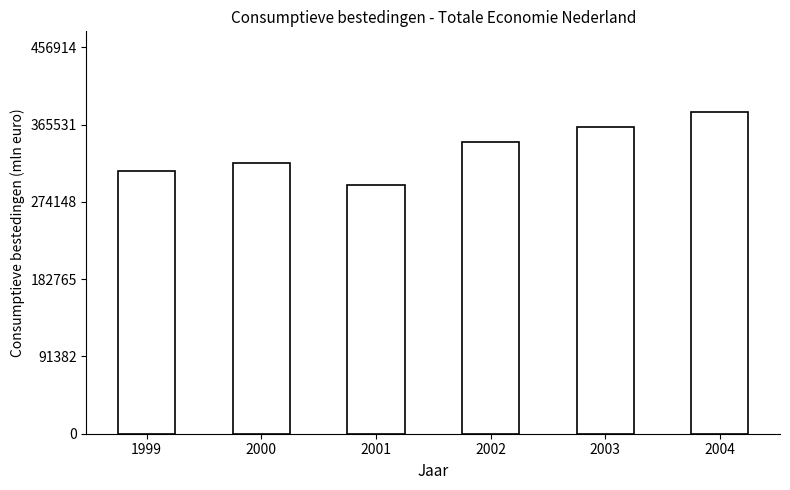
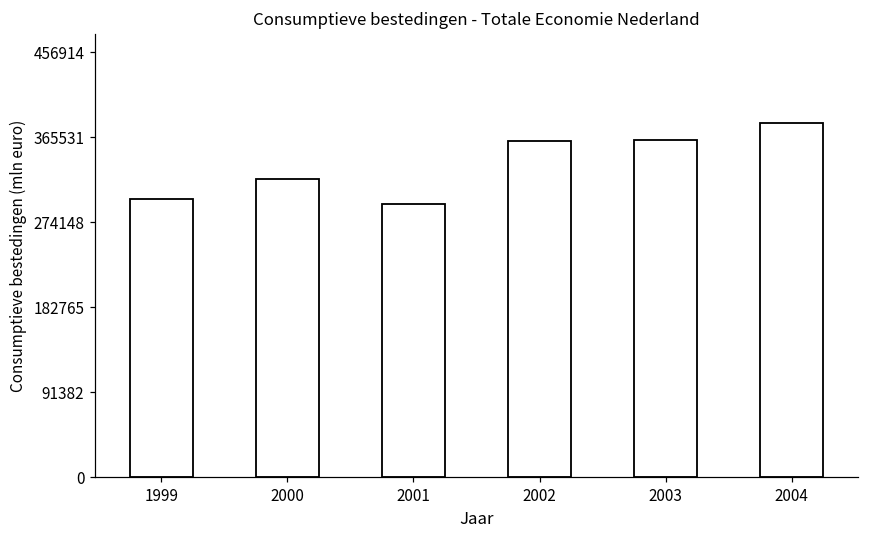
1999: 310000 -> 300000
2002: 340000 -> 360000
